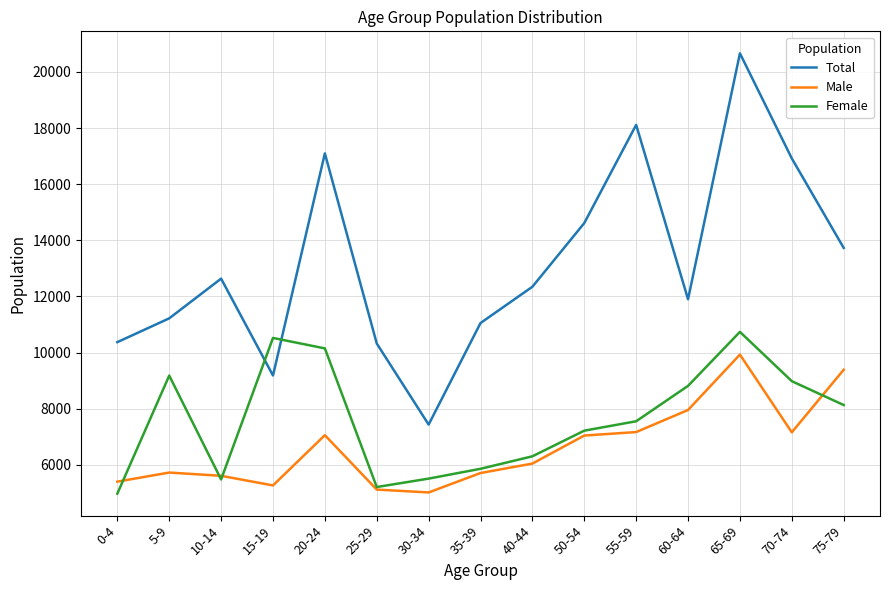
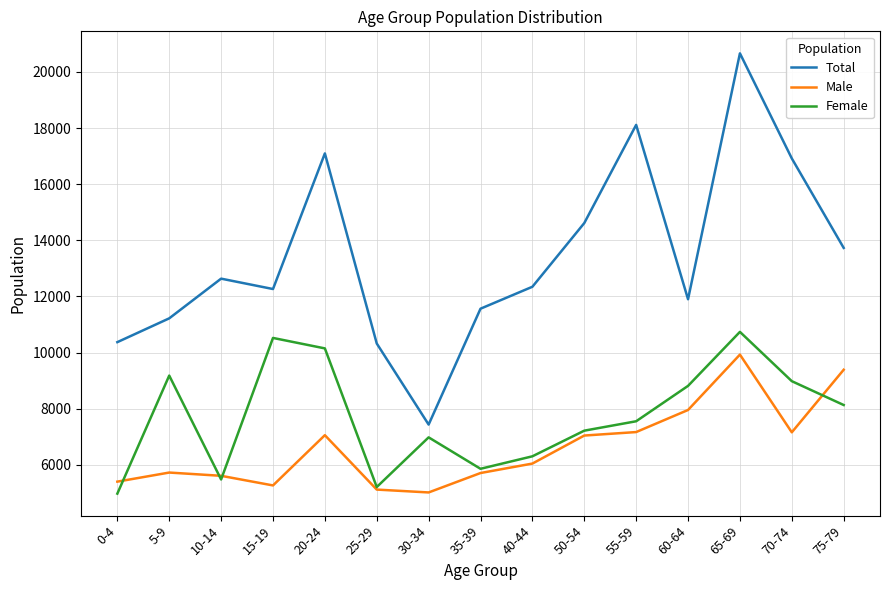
Total, 15-19: 9200 -> 12300
Female, 30-34: 5500 -> 7000
Total, 35-39: 11100 -> 11600
